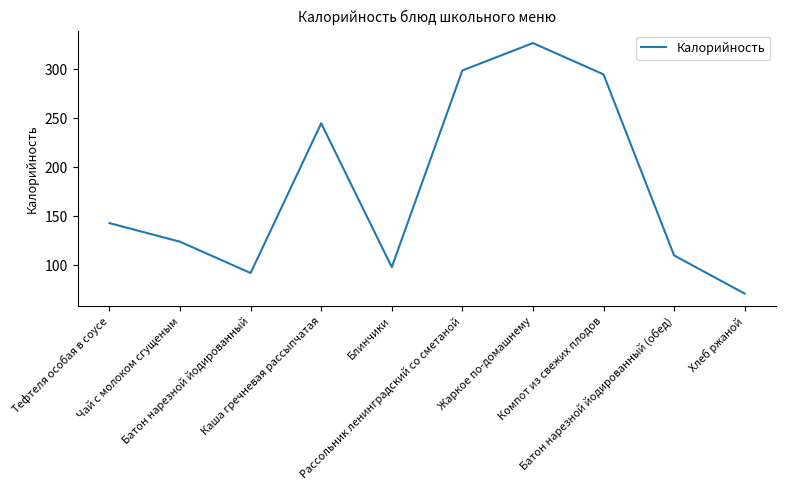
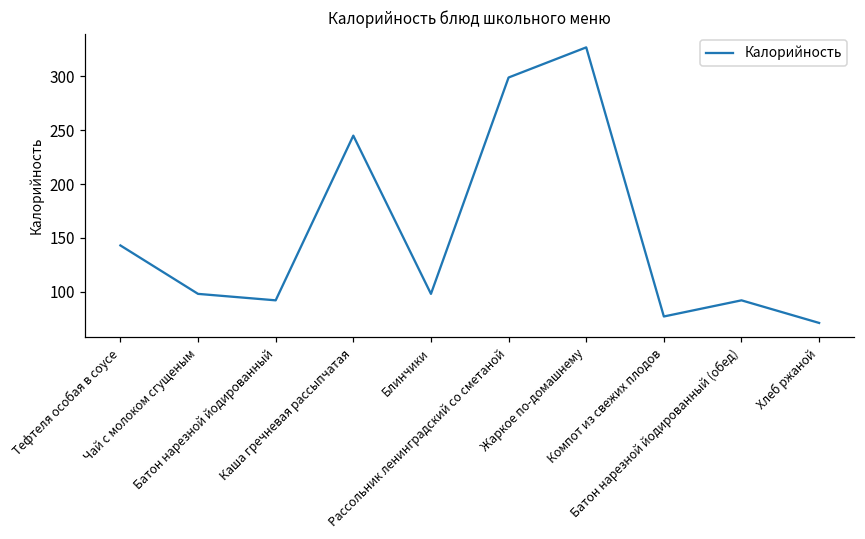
Чай с молоком сгущеным: 120 -> 100
Компот из свежих плодов: 300 -> 80
Батон нарезной йодированный (обед): 110 -> 90
